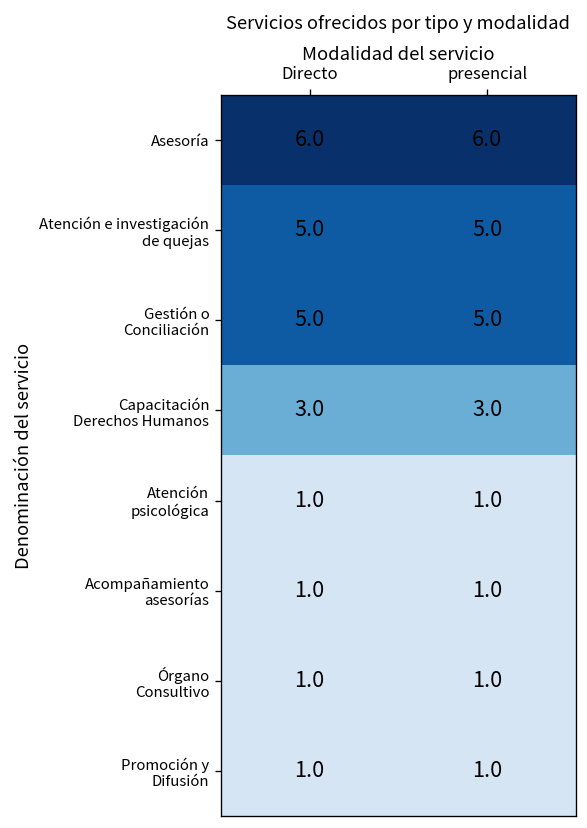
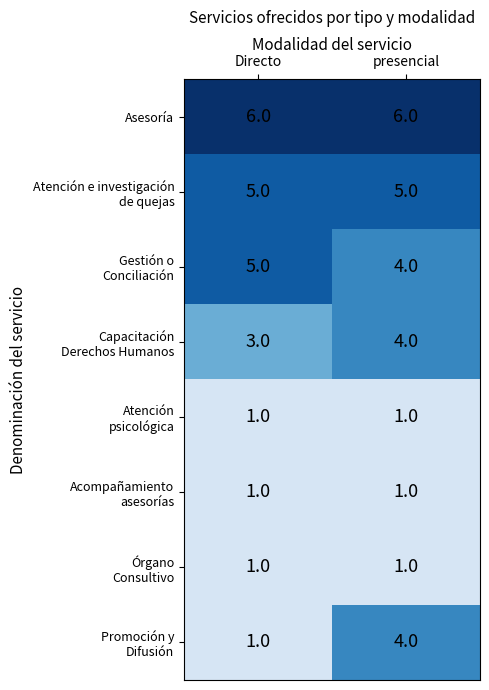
Gestión o Conciliación, presencial: 5.0 -> 4.0
Capacitación Derechos Humanos, presencial: 3.0 -> 4.0
Promoción y Difusión, presencial: 1.0 -> 4.0
